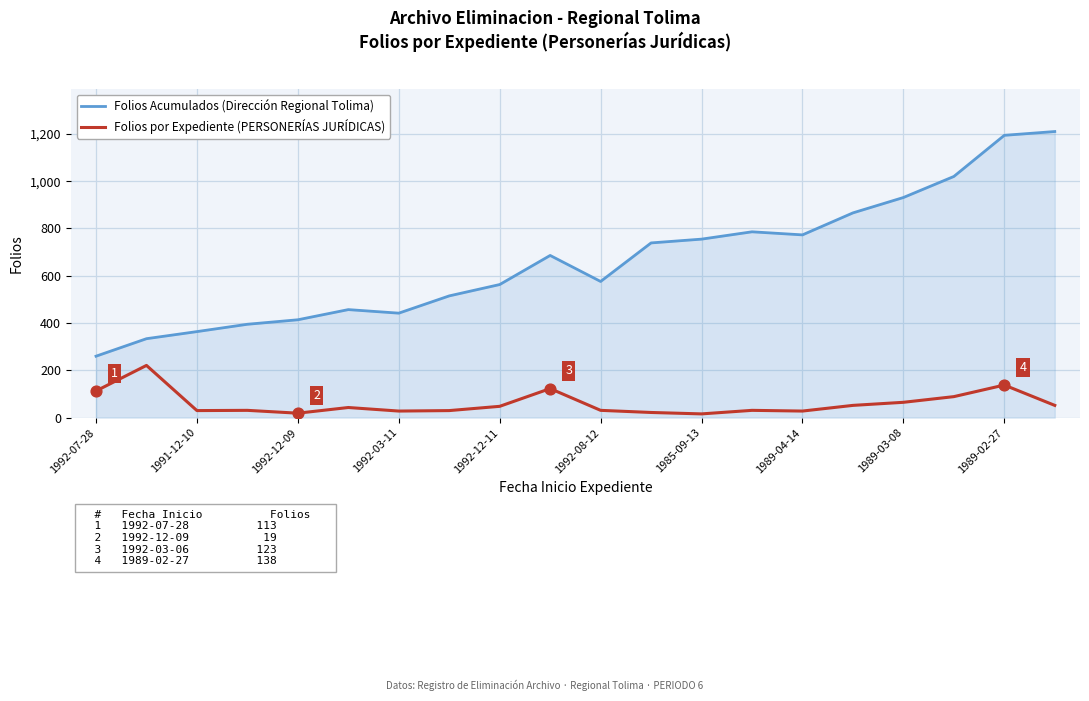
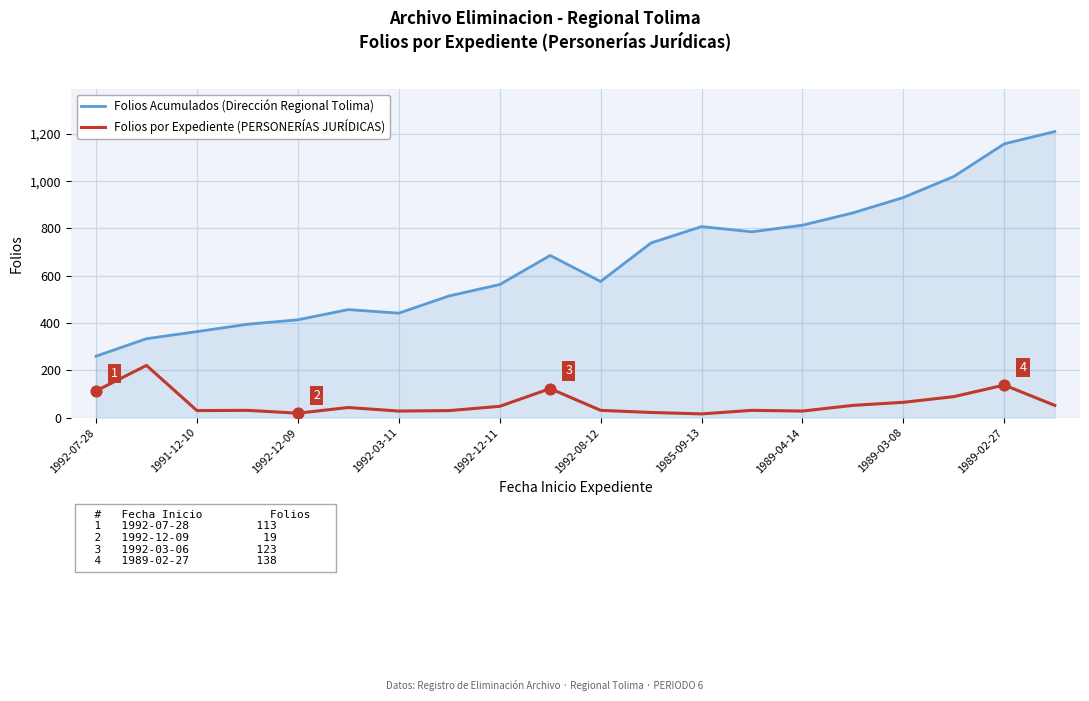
Folios Acumulados (Dirección Regional Tolima), 1985-09-13: 760 -> 810
Folios Acumulados (Dirección Regional Tolima), 1989-04-14: 770 -> 810
Folios Acumulados (Dirección Regional Tolima), 1989-02-27: 1,190 -> 1,160
